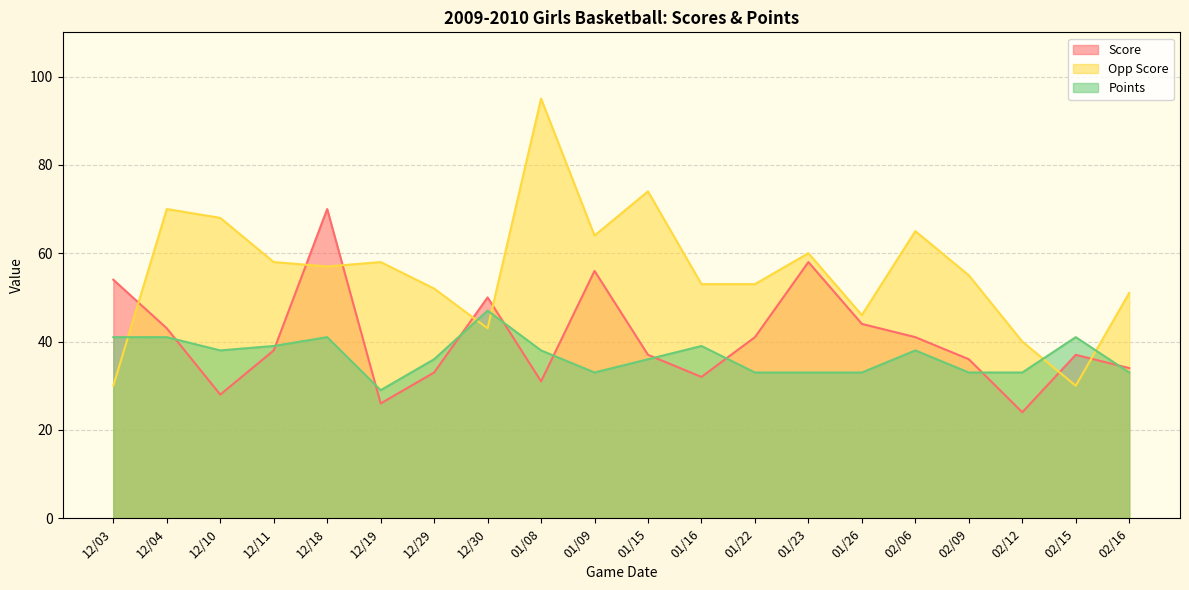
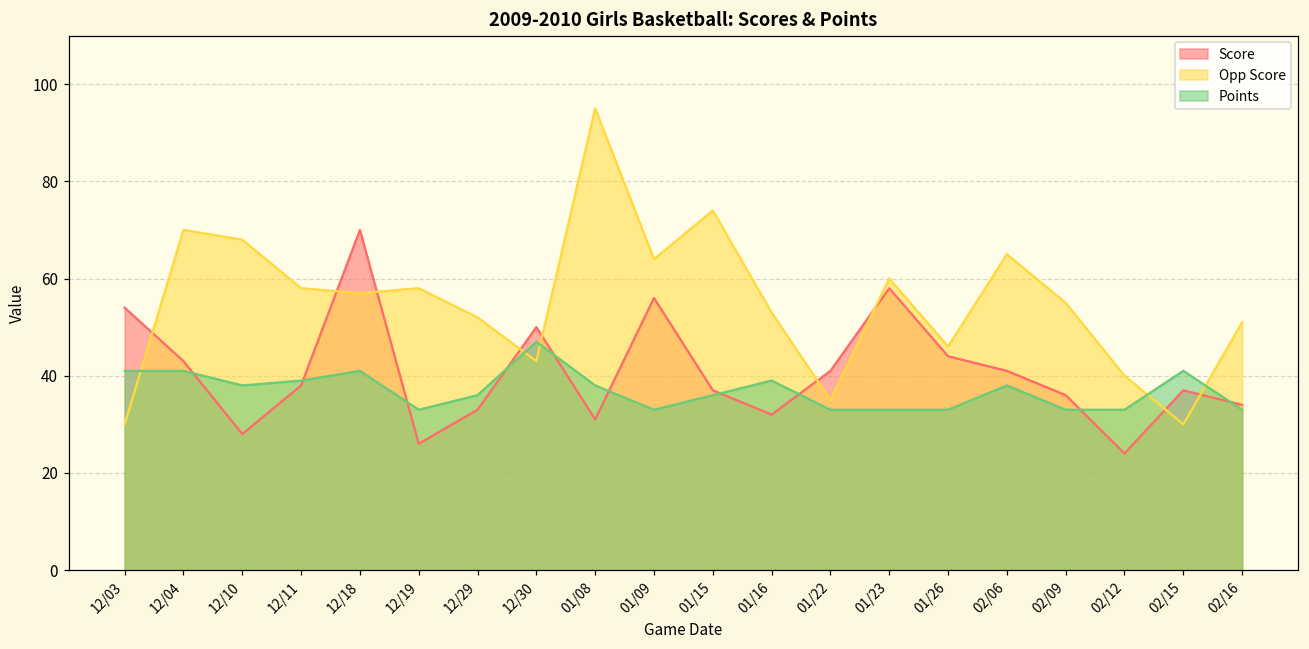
Points, 12/19: 29 -> 33
Opp Score, 01/22: 53 -> 35
